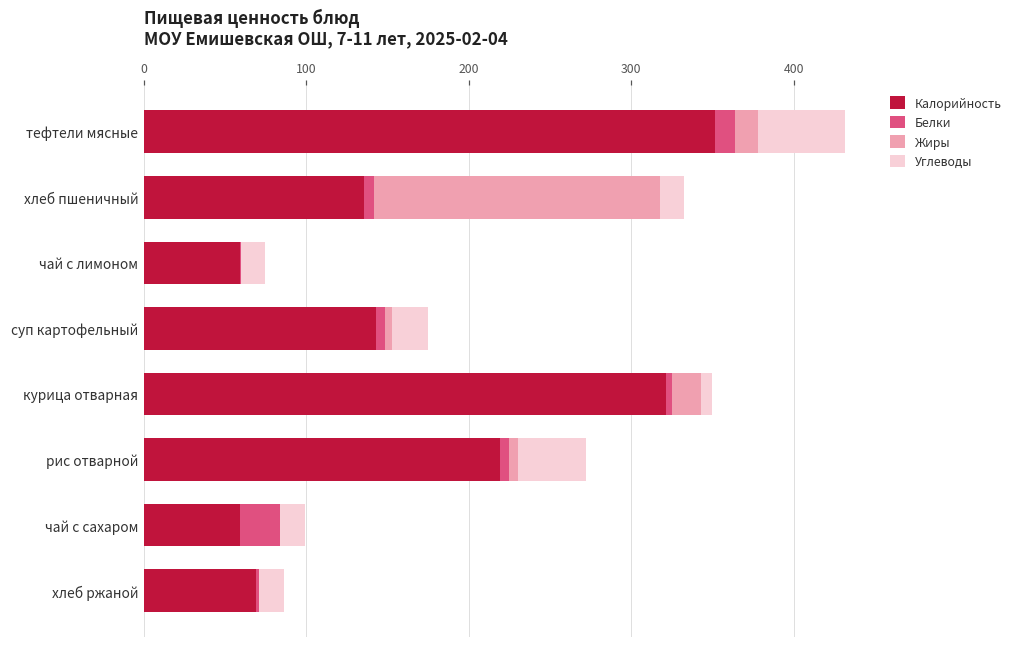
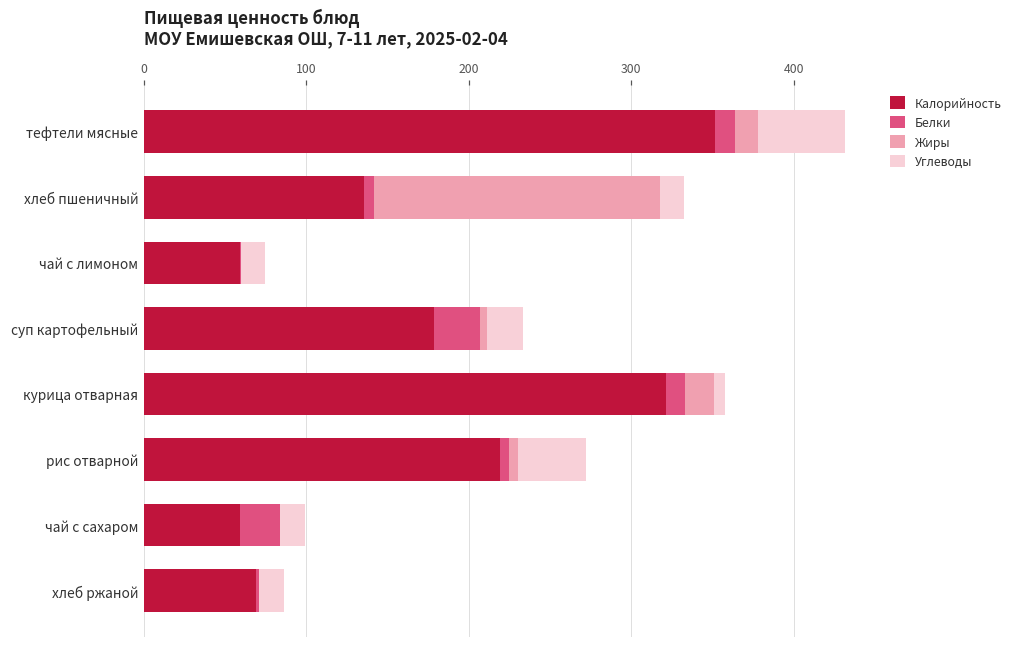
Калорийность, суп картофельный: 143 -> 179
Белки, суп картофельный: 6 -> 29
Белки, курица отварная: 4 -> 12
